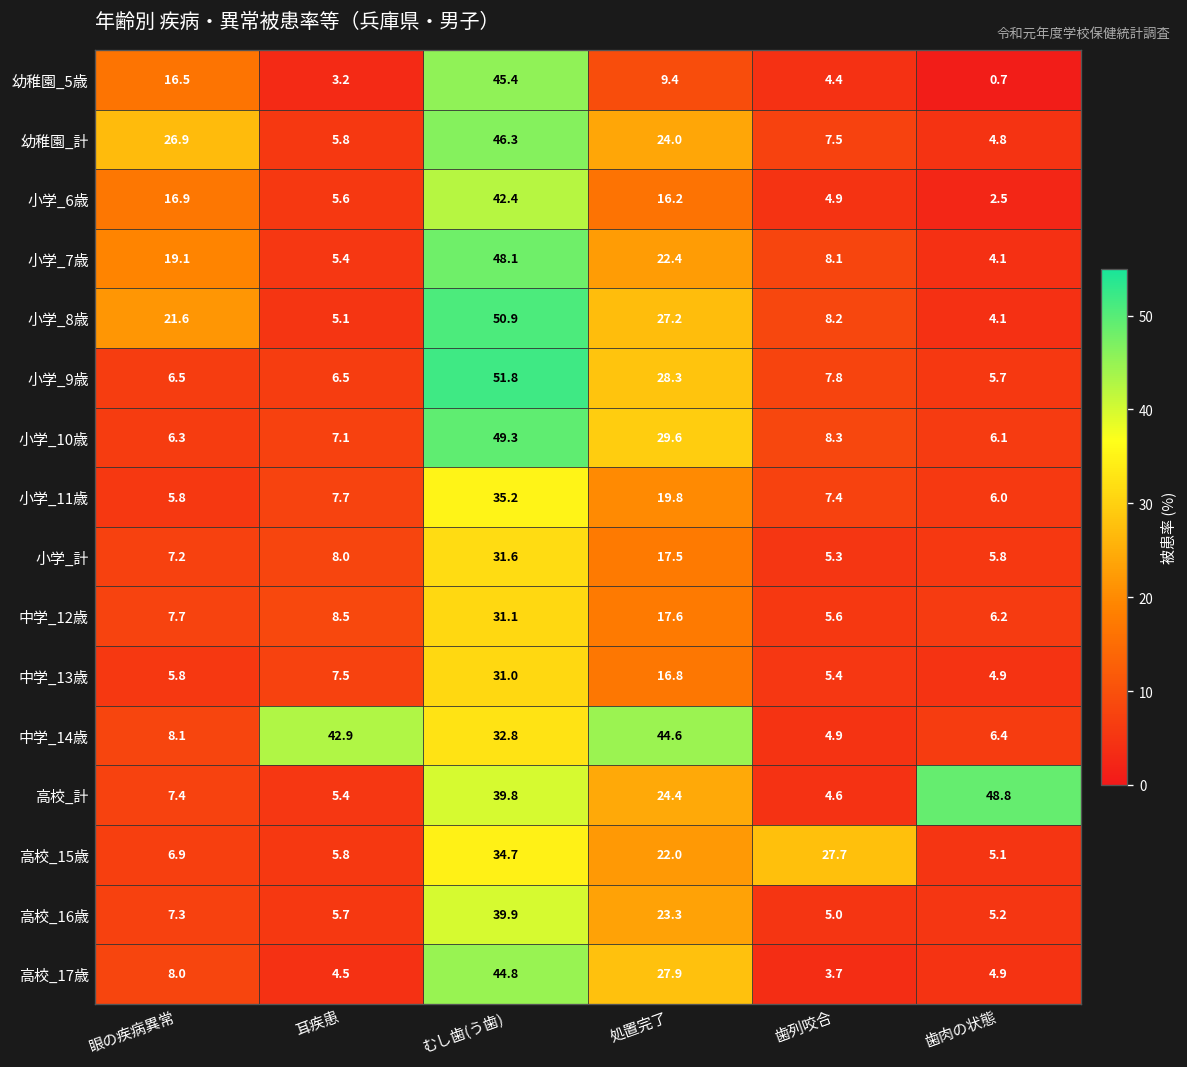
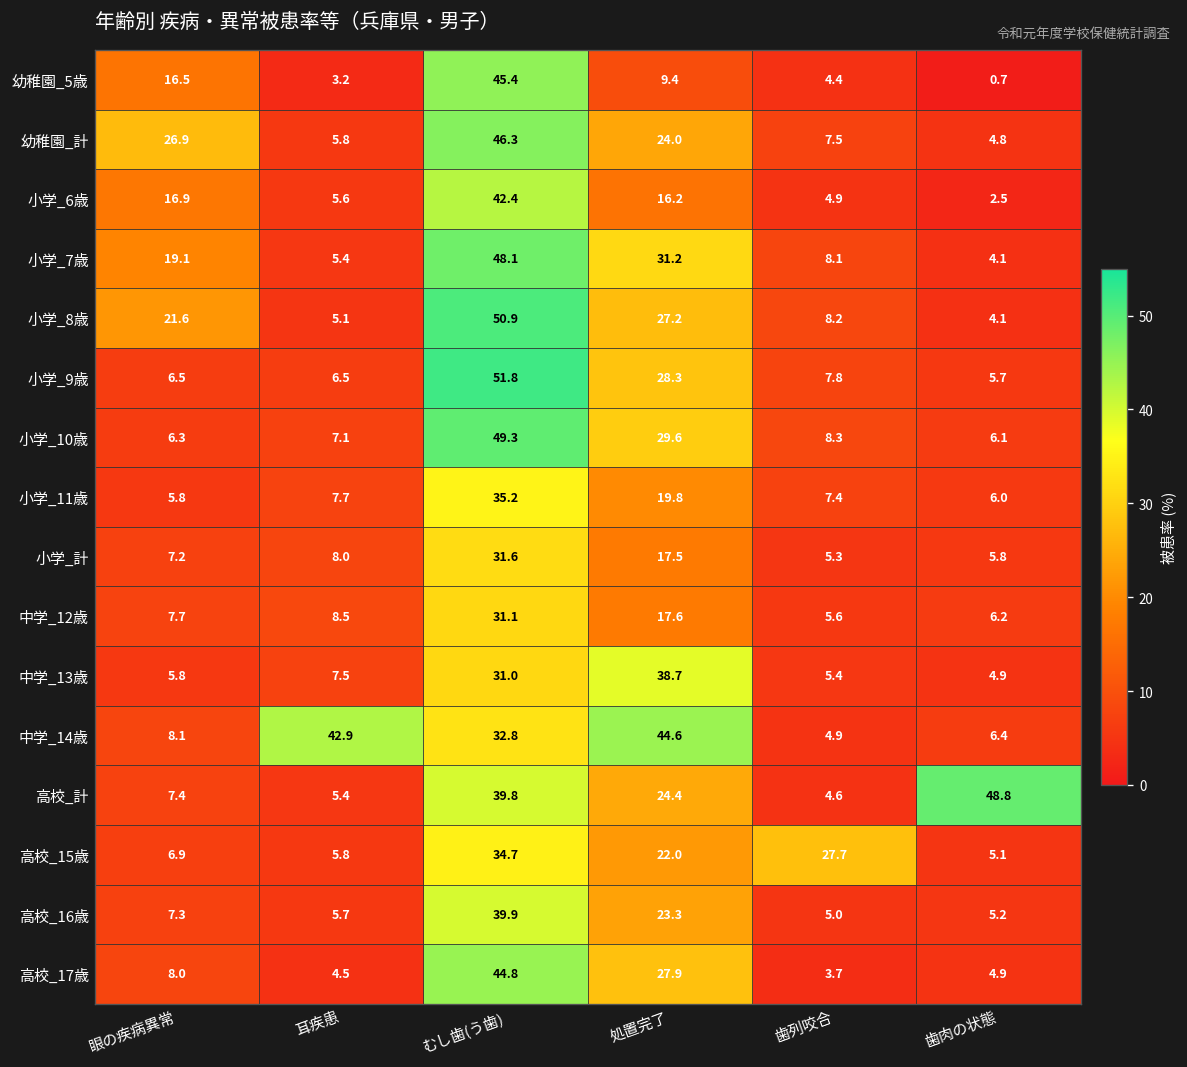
小学_7歳, 処置完了: 22.4 -> 31.2
中学_13歳, 処置完了: 16.8 -> 38.7
